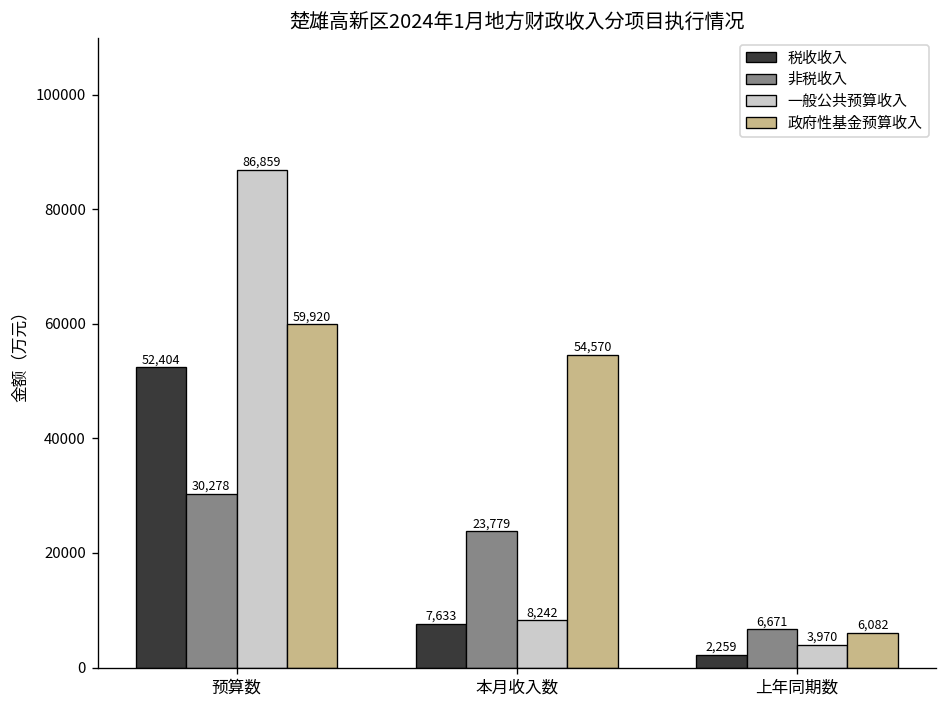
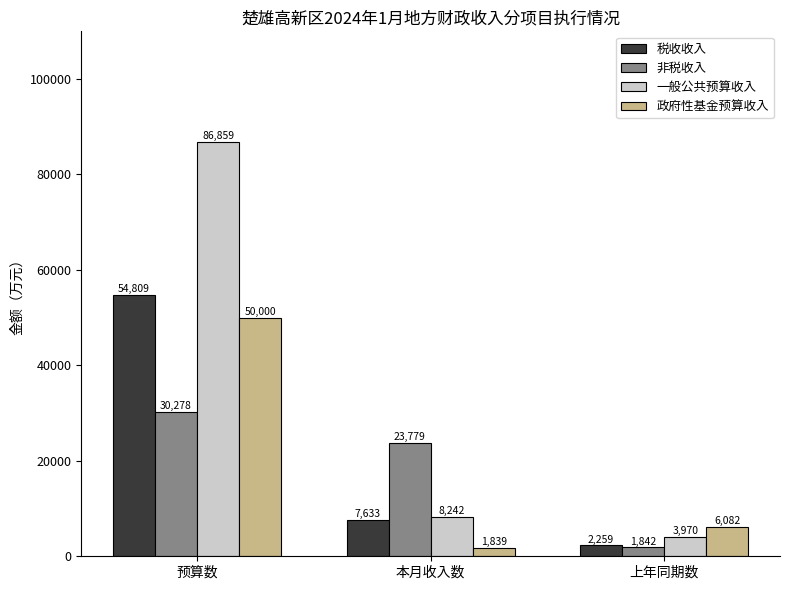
税收收入, 预算数: 52,404 -> 54,809
政府性基金预算收入, 预算数: 59,920 -> 50,000
政府性基金预算收入, 本月收入数: 54,570 -> 1,839
非税收入, 上年同期数: 6,671 -> 1,842
